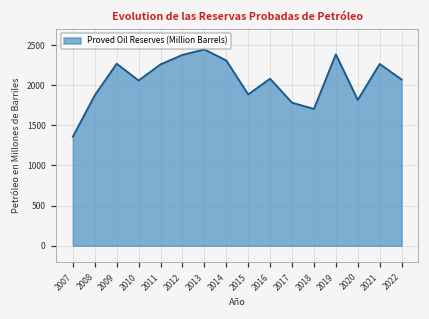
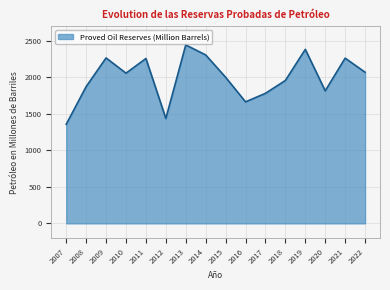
2012: 2400 -> 1400
2015: 1900 -> 2000
2016: 2100 -> 1700
2018: 1700 -> 2000
